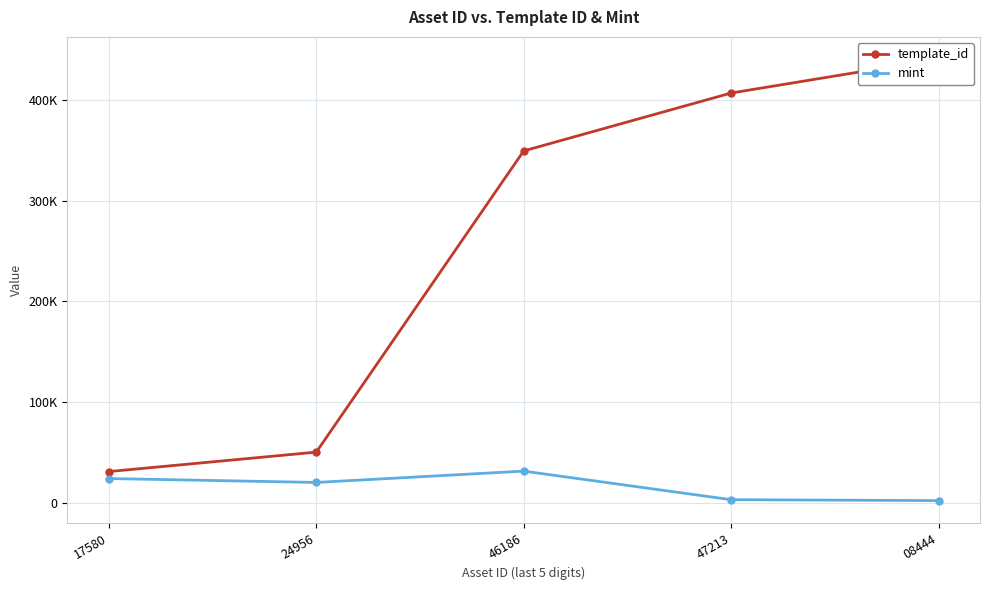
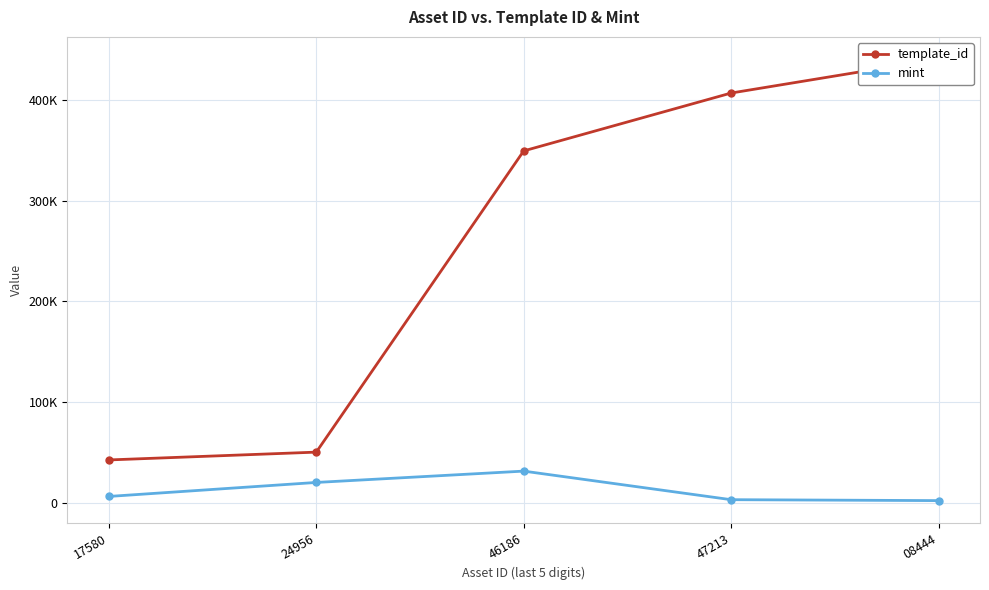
template_id, 17580: 31000 -> 42000
mint, 17580: 24000 -> 6000
